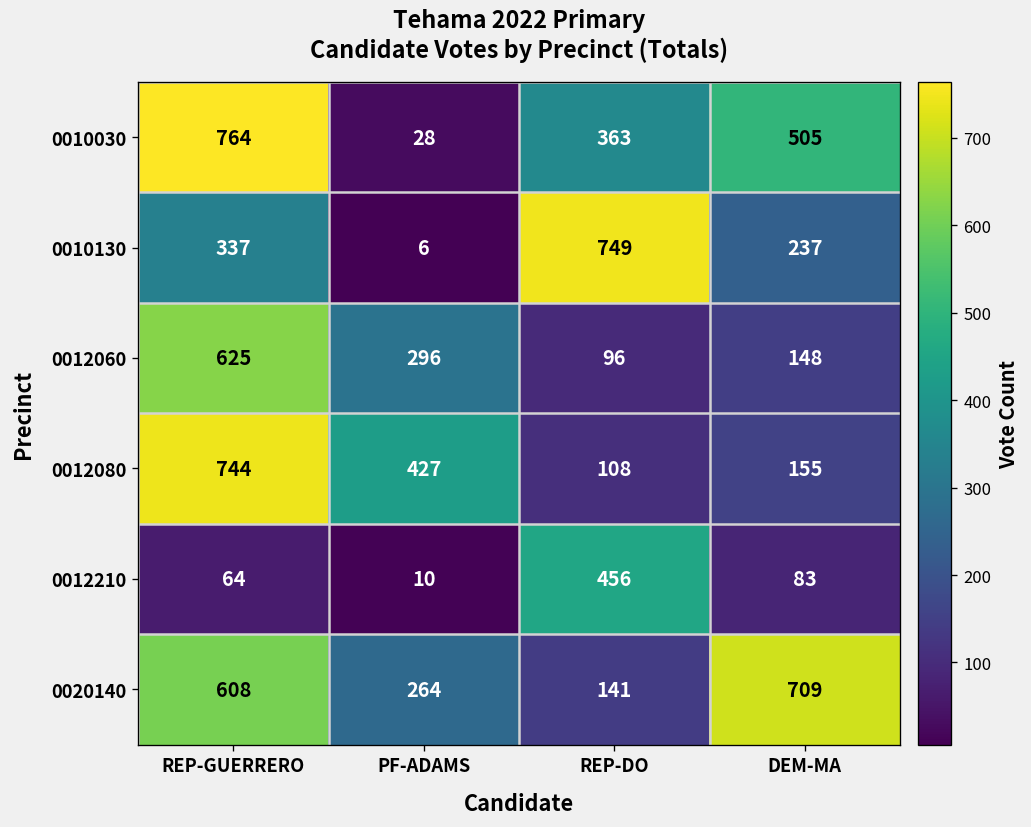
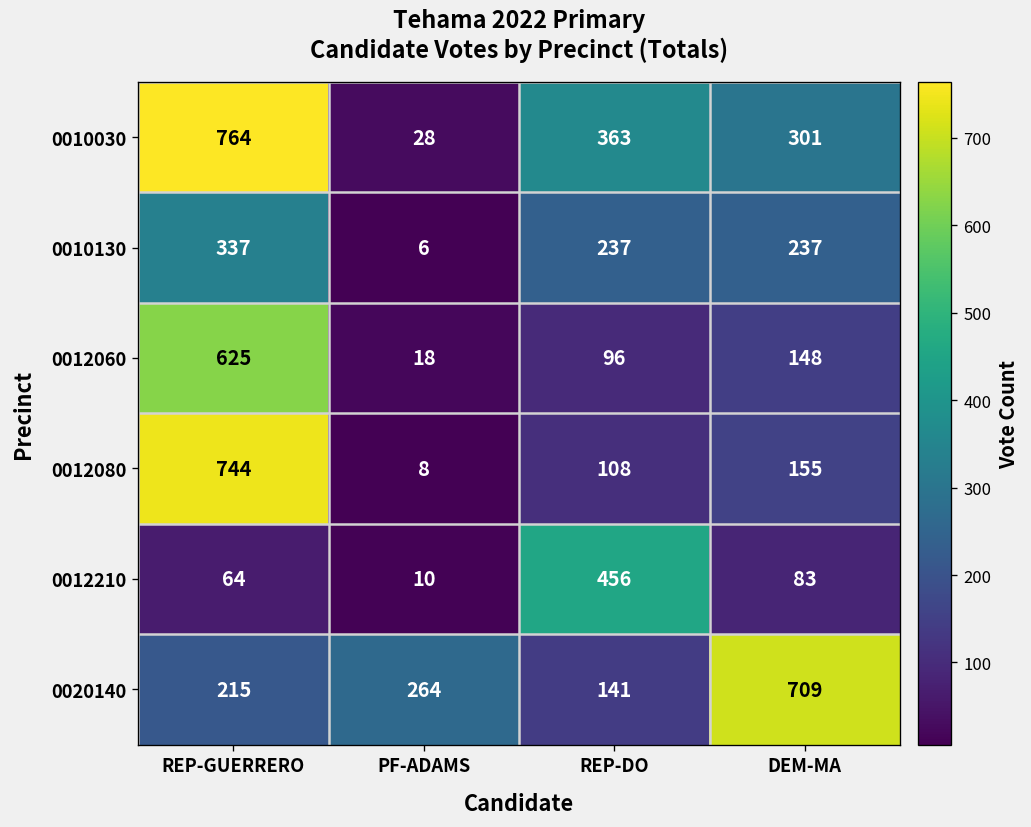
0010030, DEM-MA: 505 -> 301
0010130, REP-DO: 749 -> 237
0012060, PF-ADAMS: 296 -> 18
0012080, PF-ADAMS: 427 -> 8
0020140, REP-GUERRERO: 608 -> 215
